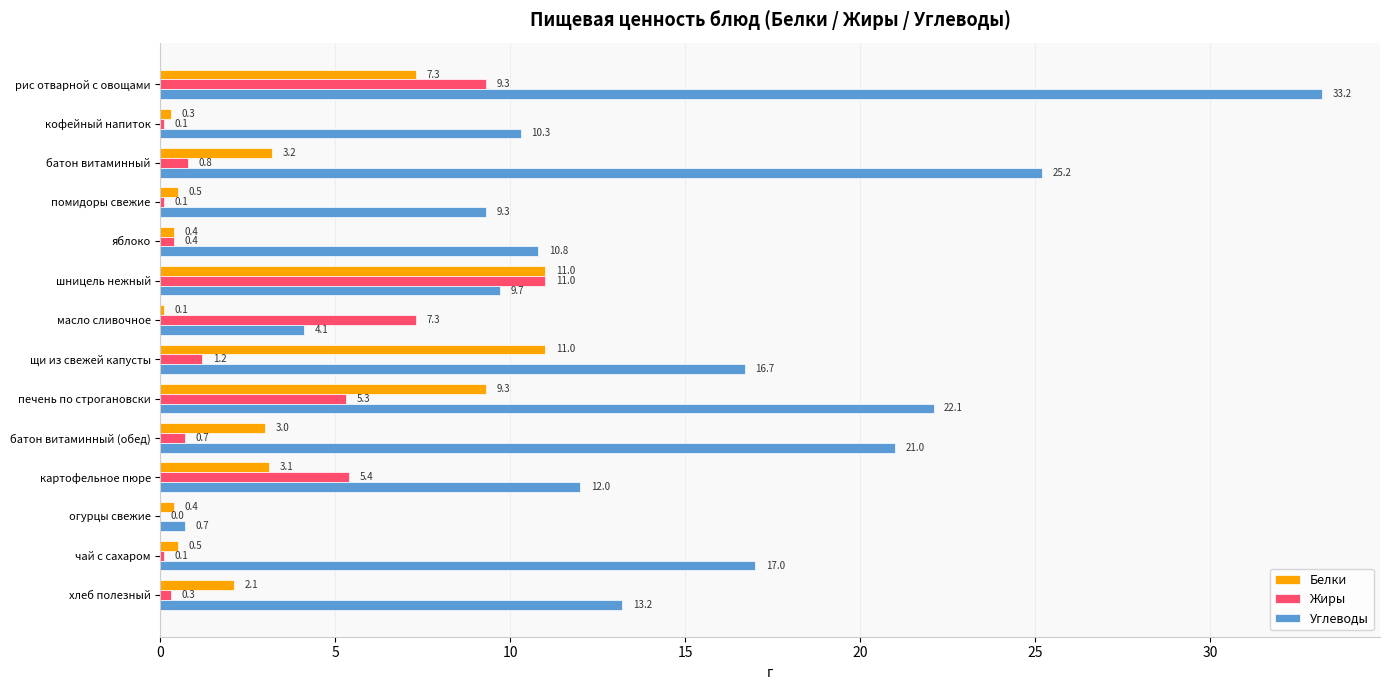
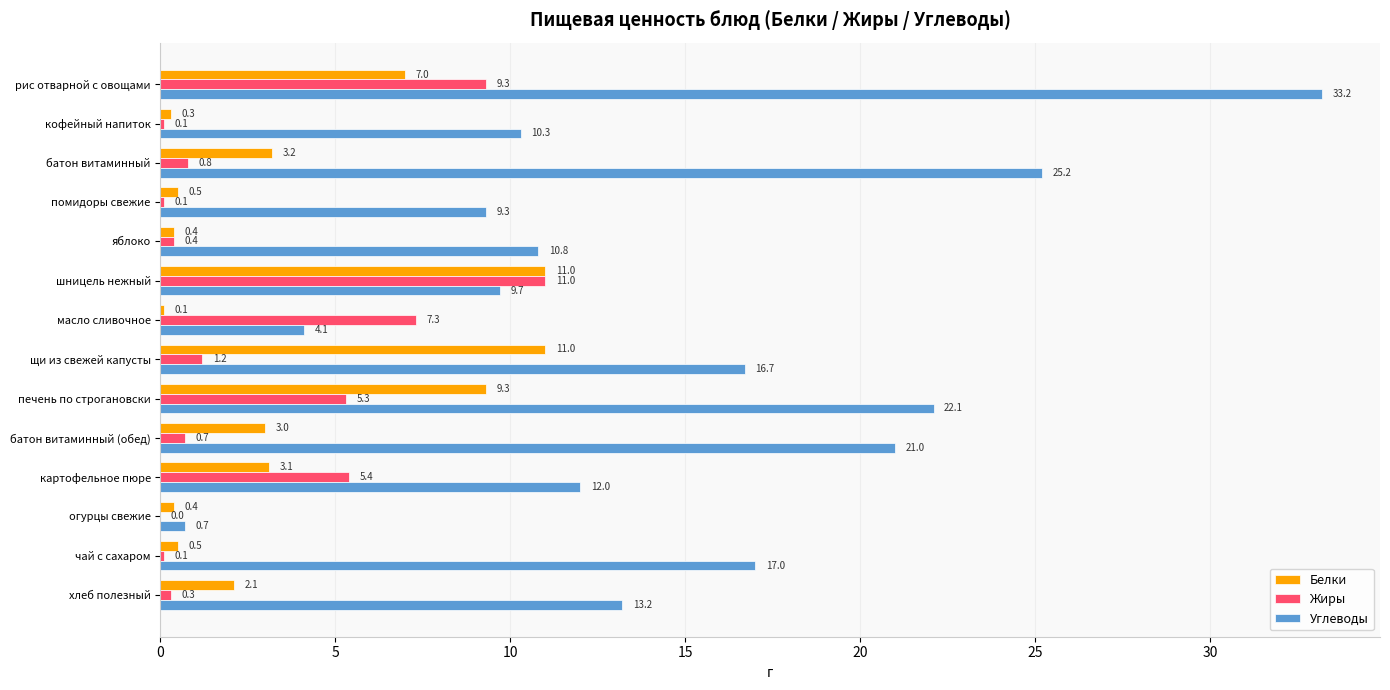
Белки, рис отварной с овощами: 7.3 -> 7.0
